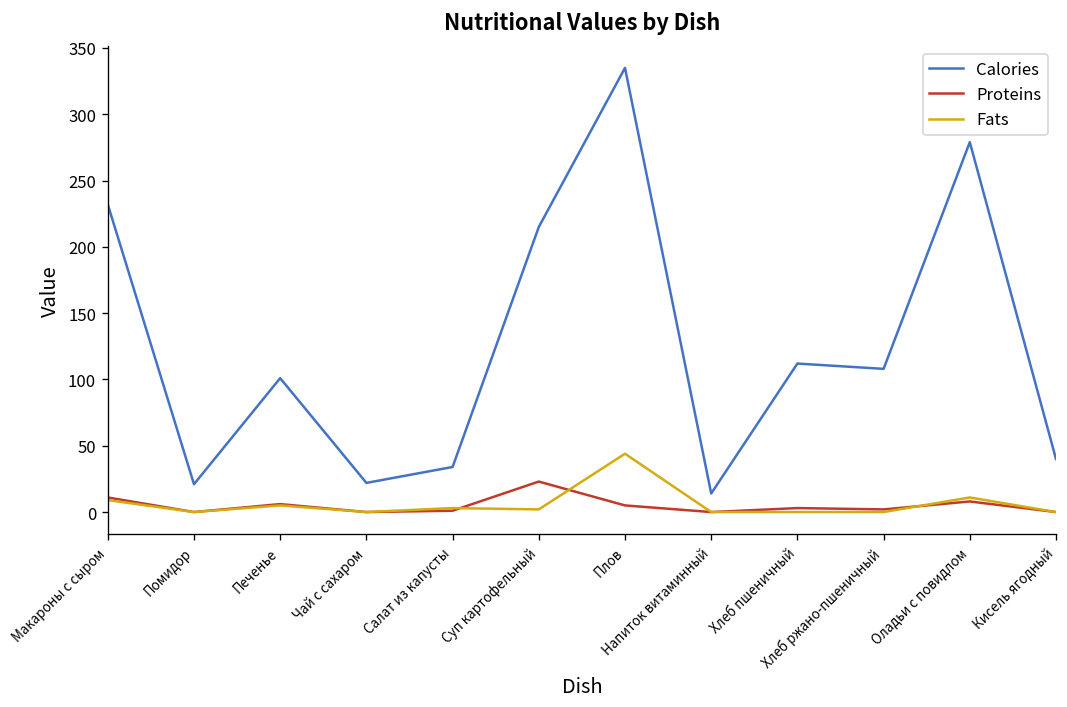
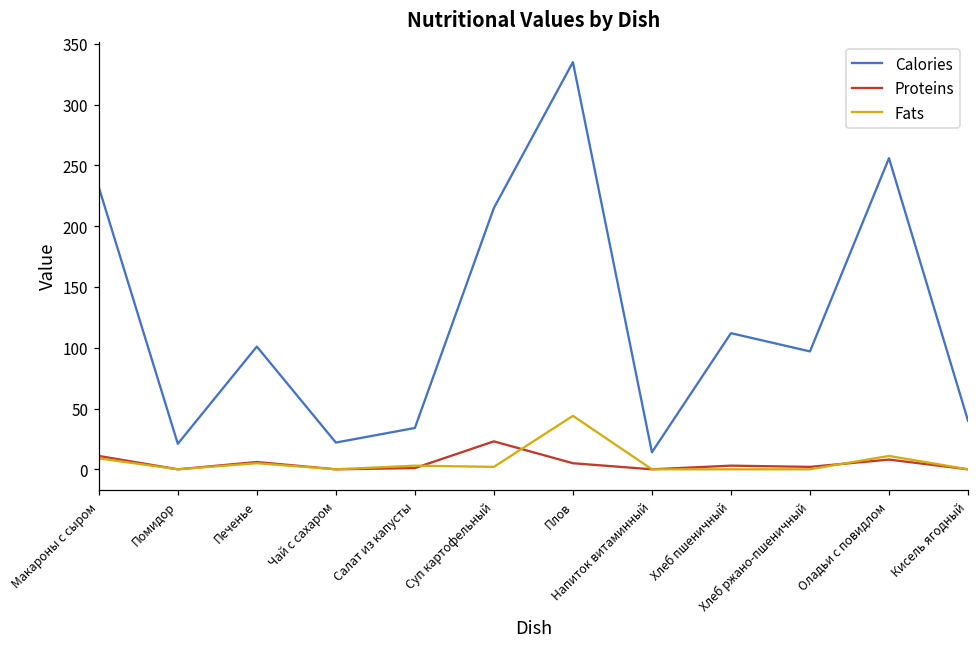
Calories, Хлеб ржано-пшеничный: 108 -> 97
Calories, Оладьи с повидлом: 279 -> 256
